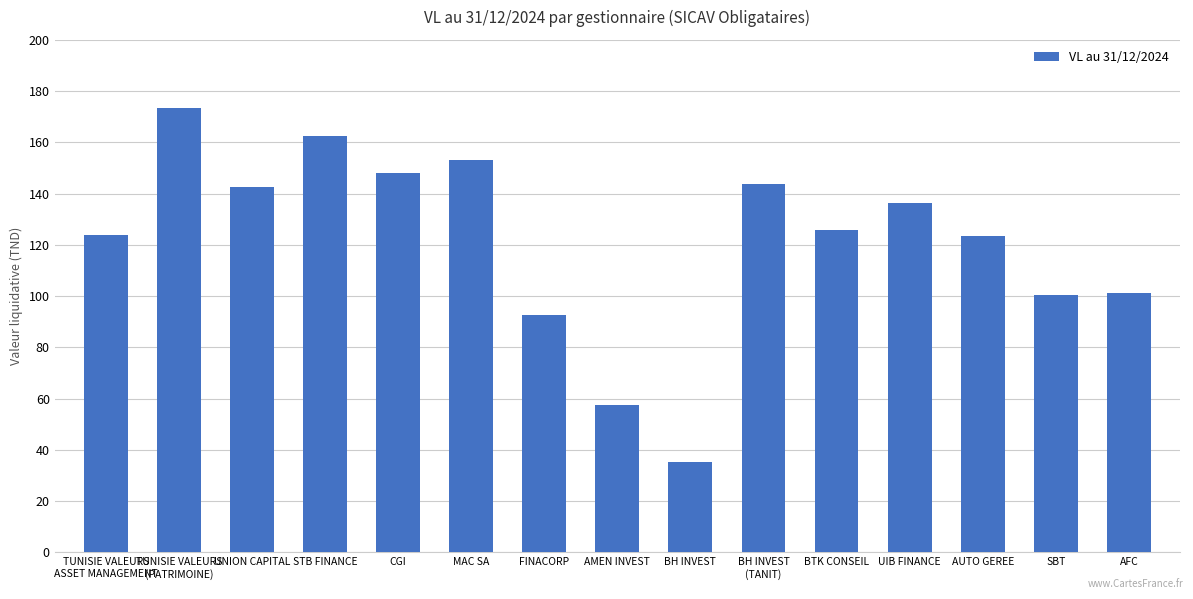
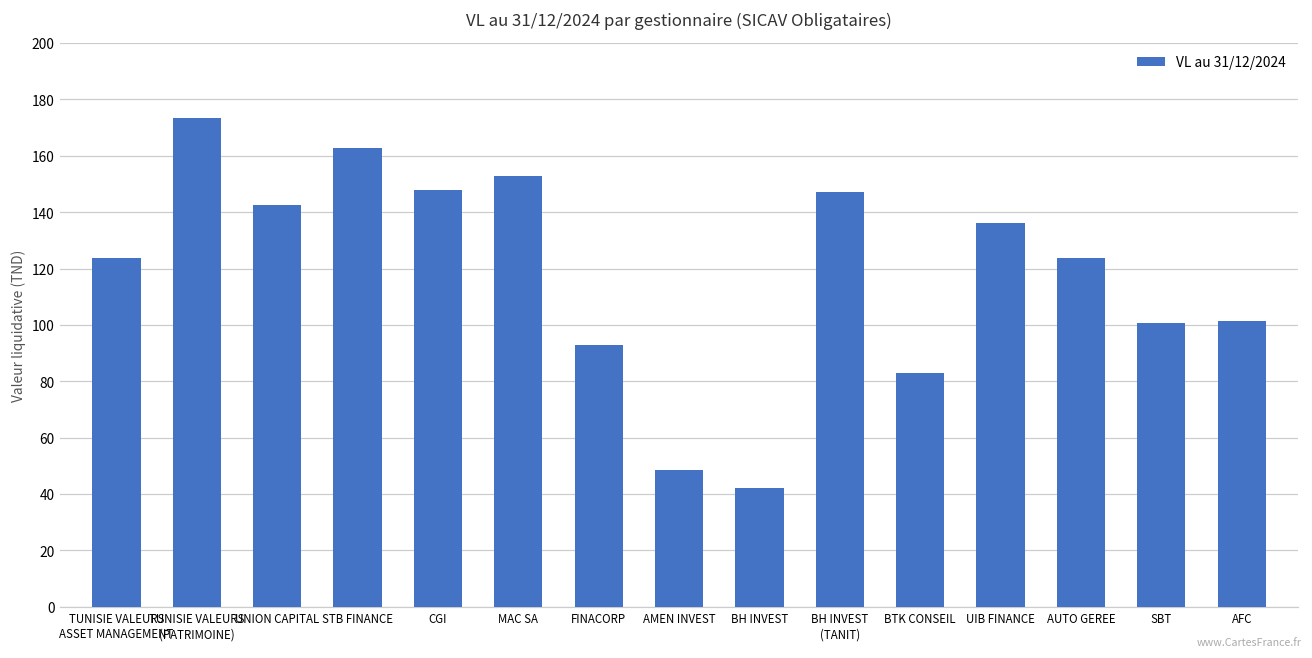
AMEN INVEST: 57 -> 49
BH INVEST: 35 -> 42
BH INVEST (TANIT): 144 -> 147
BTK CONSEIL: 126 -> 83
